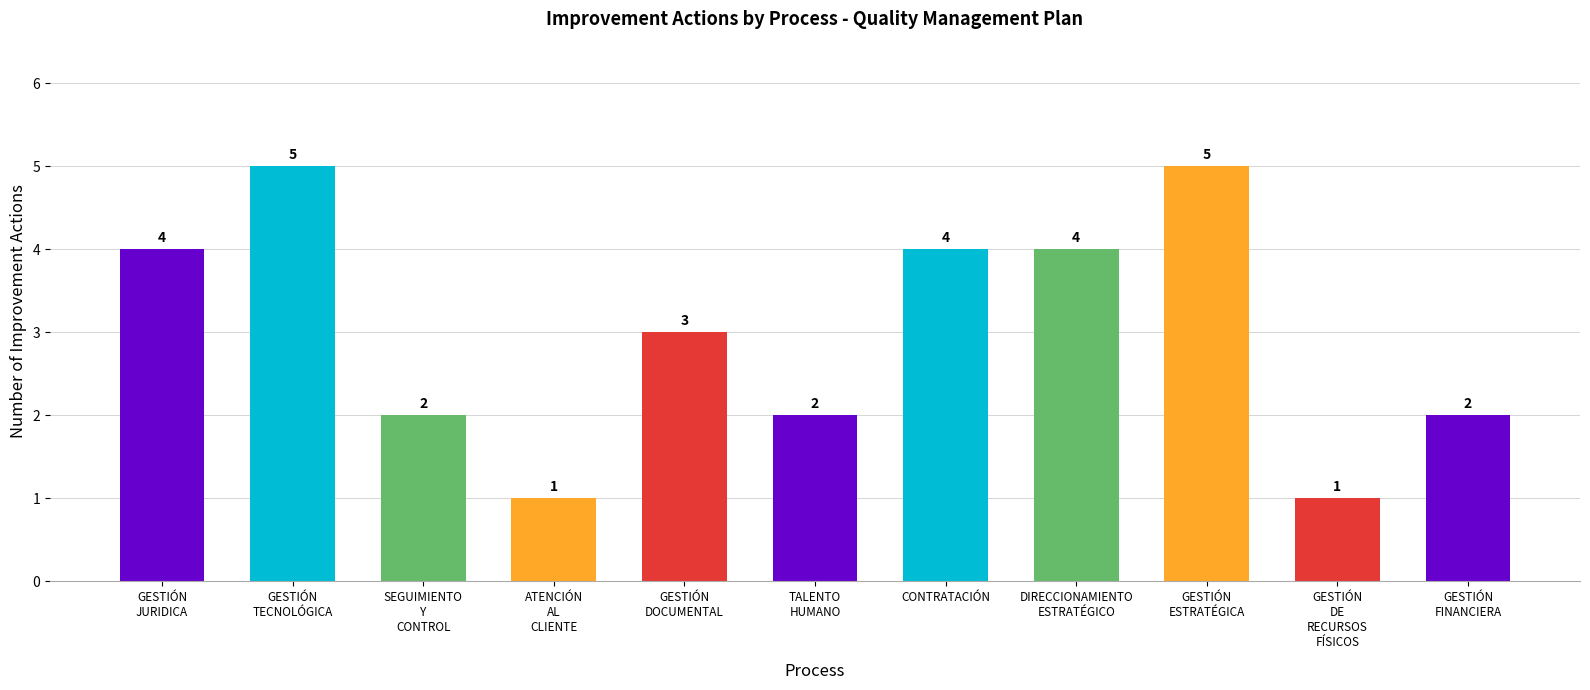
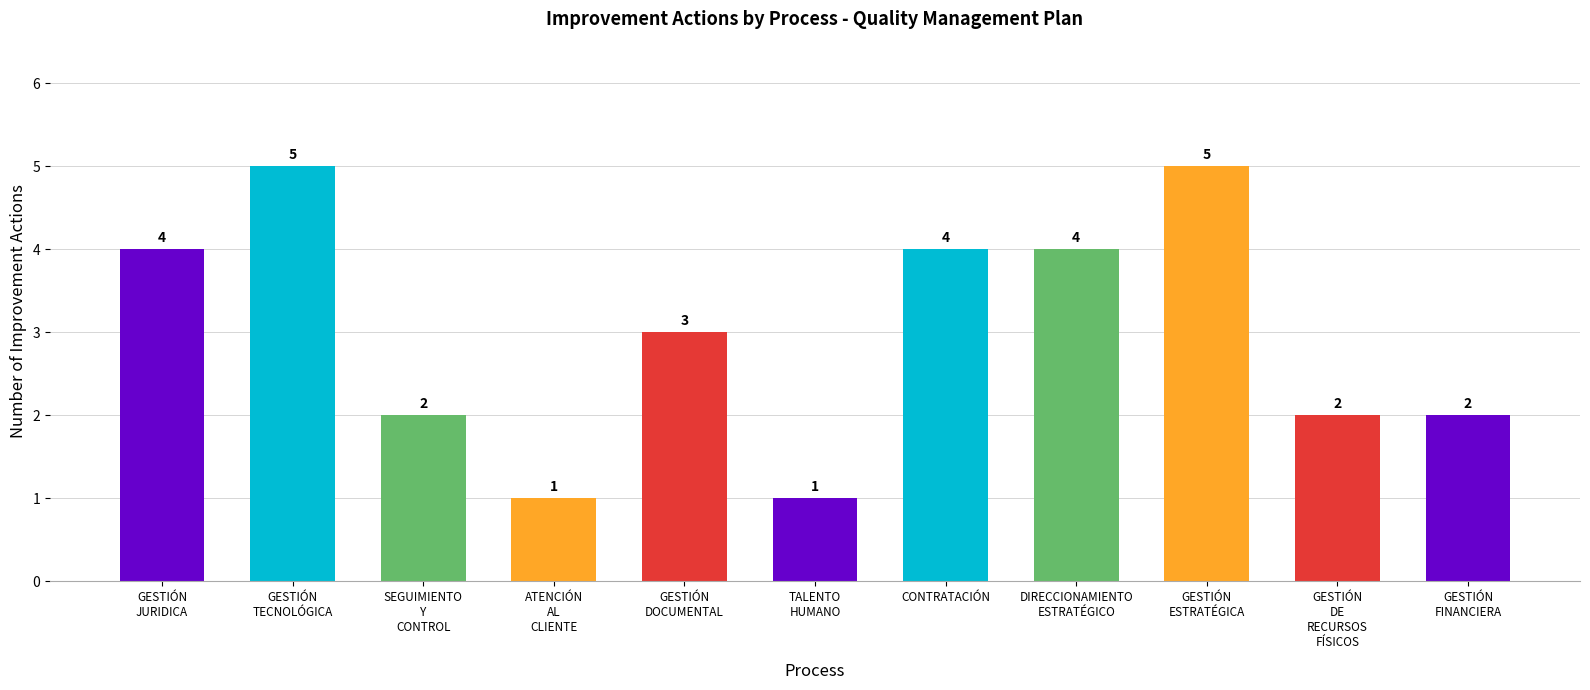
TALENTO HUMANO: 2 -> 1
GESTIÓN DE RECURSOS FÍSICOS: 1 -> 2
